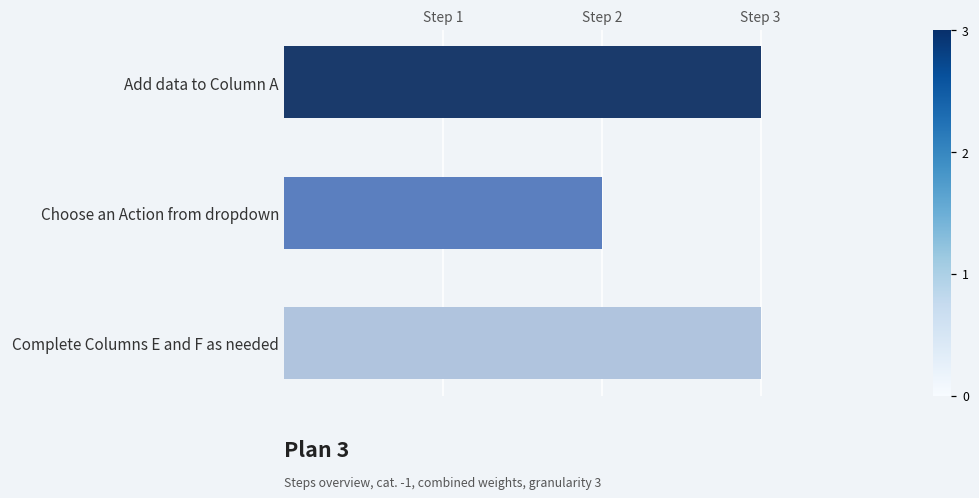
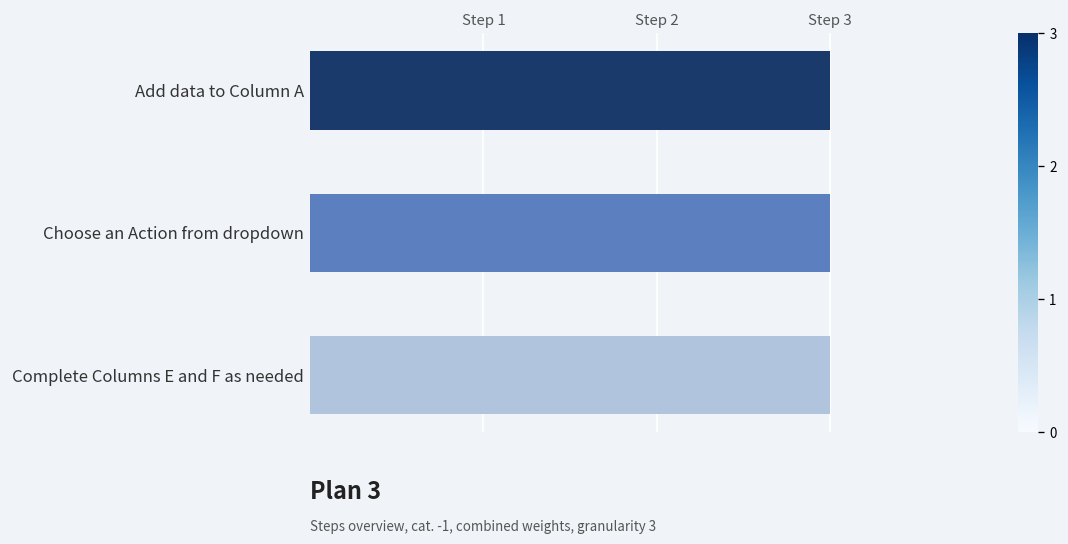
Choose an Action from dropdown: Step 2 -> Step 3
